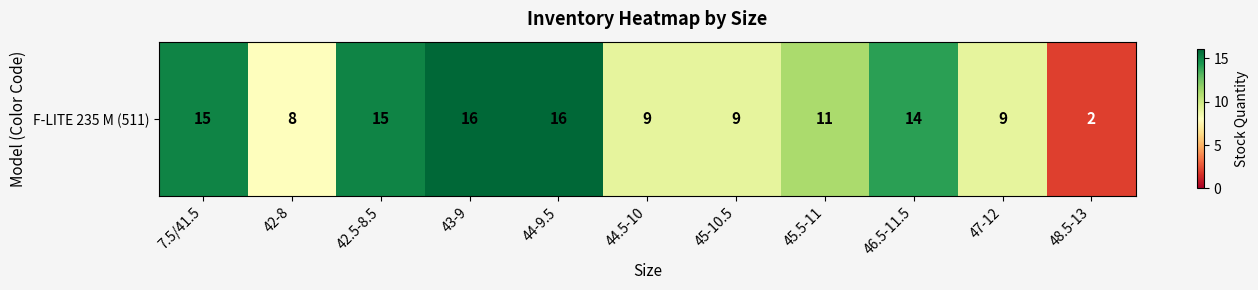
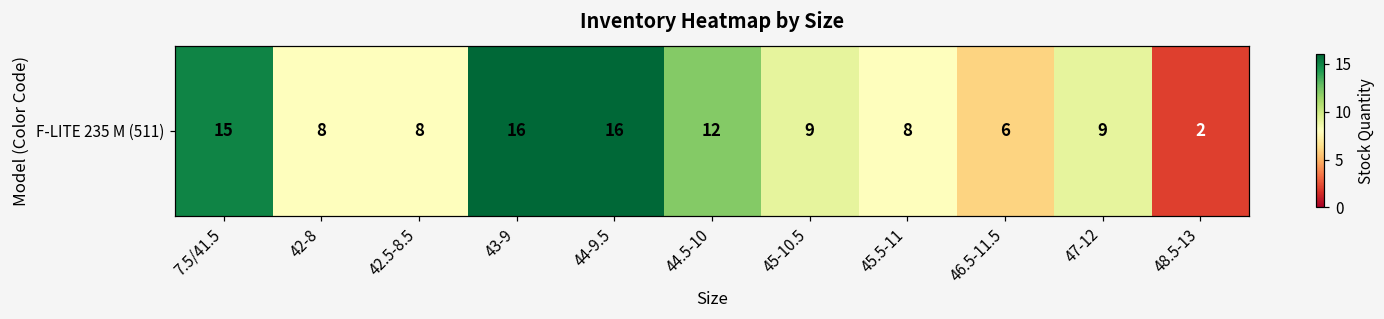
F-LITE 235 M (511), 42.5-8.5: 15 -> 8
F-LITE 235 M (511), 44.5-10: 9 -> 12
F-LITE 235 M (511), 45.5-11: 11 -> 8
F-LITE 235 M (511), 46.5-11.5: 14 -> 6
